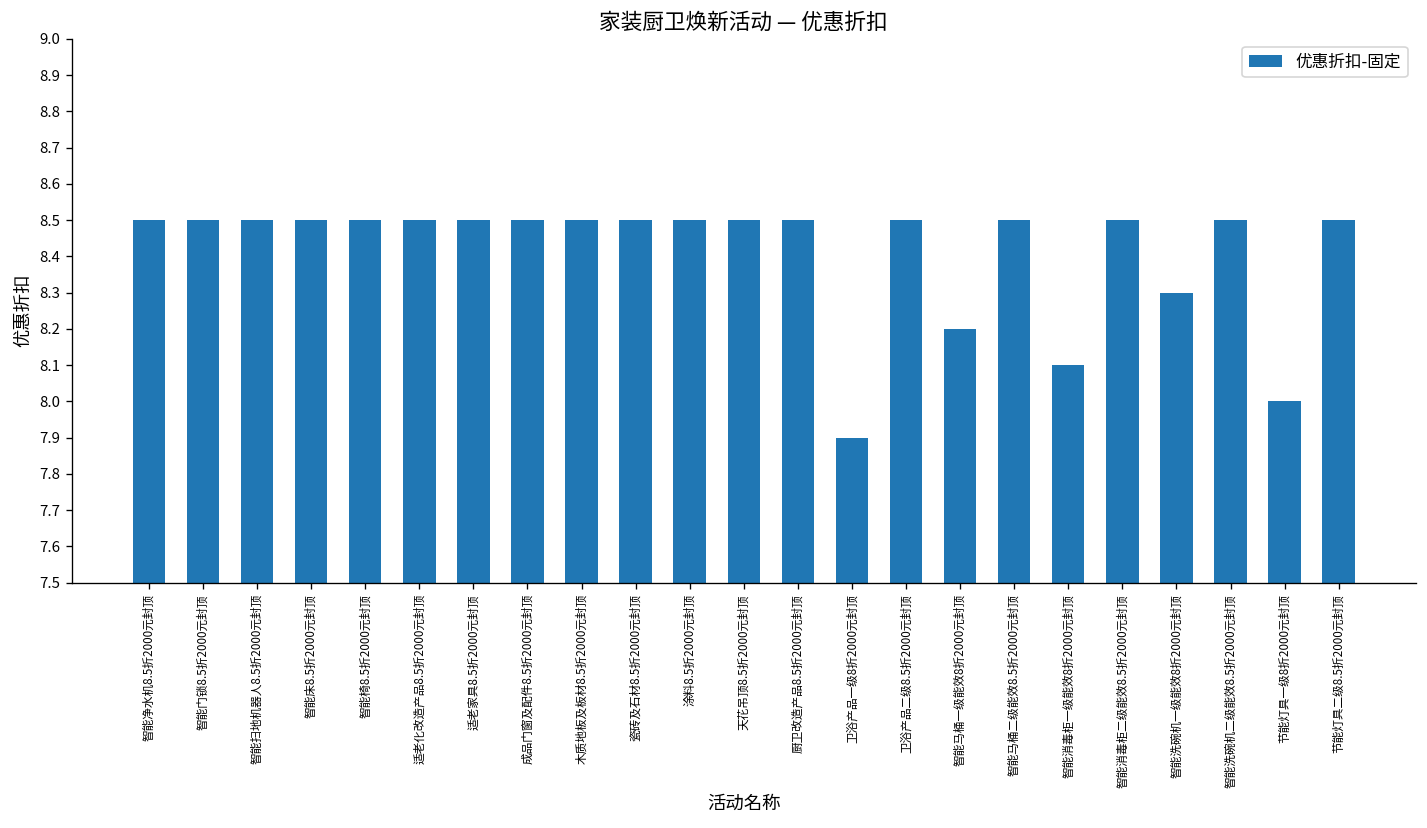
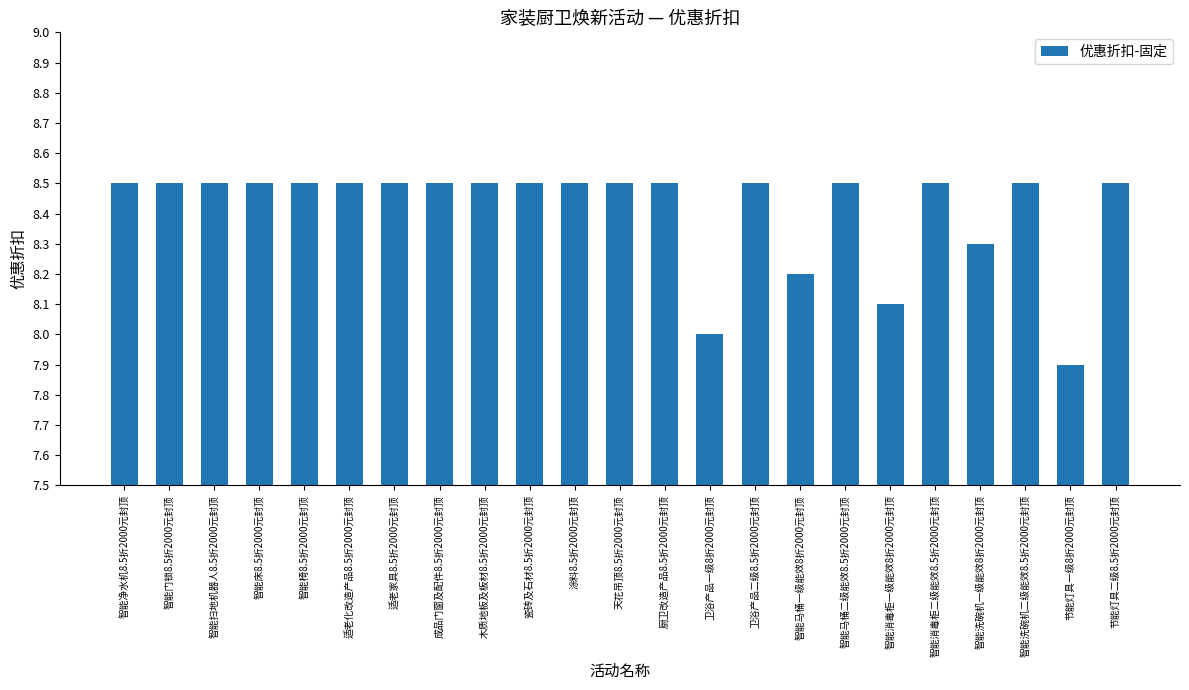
卫浴产品一级8折2000元封顶: 7.9 -> 8.0
节能灯具一级8折2000元封顶: 8.0 -> 7.9
